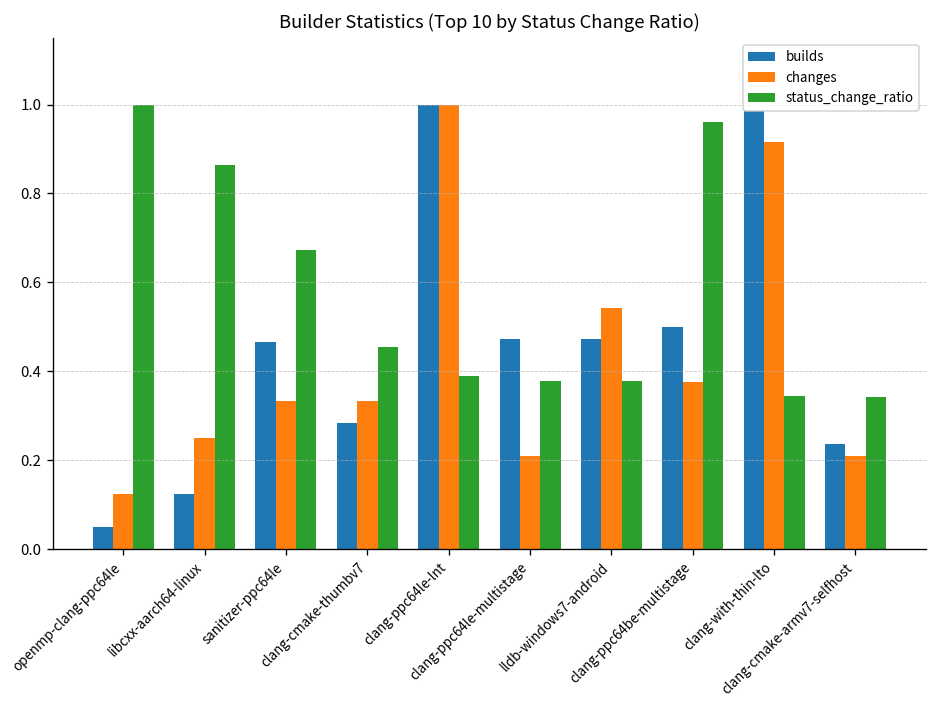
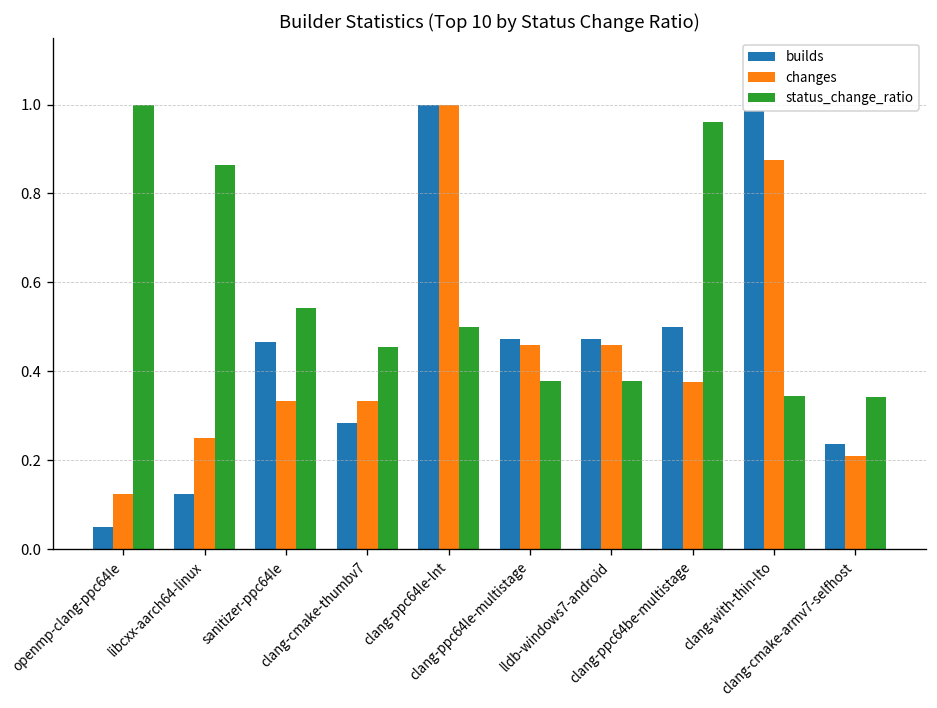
status_change_ratio, sanitizer-ppc64le: 0.67 -> 0.54
status_change_ratio, clang-ppc64le-lnt: 0.39 -> 0.50
changes, clang-ppc64le-multistage: 0.21 -> 0.46
changes, lldb-windows7-android: 0.54 -> 0.46
changes, clang-with-thin-lto: 0.92 -> 0.88
